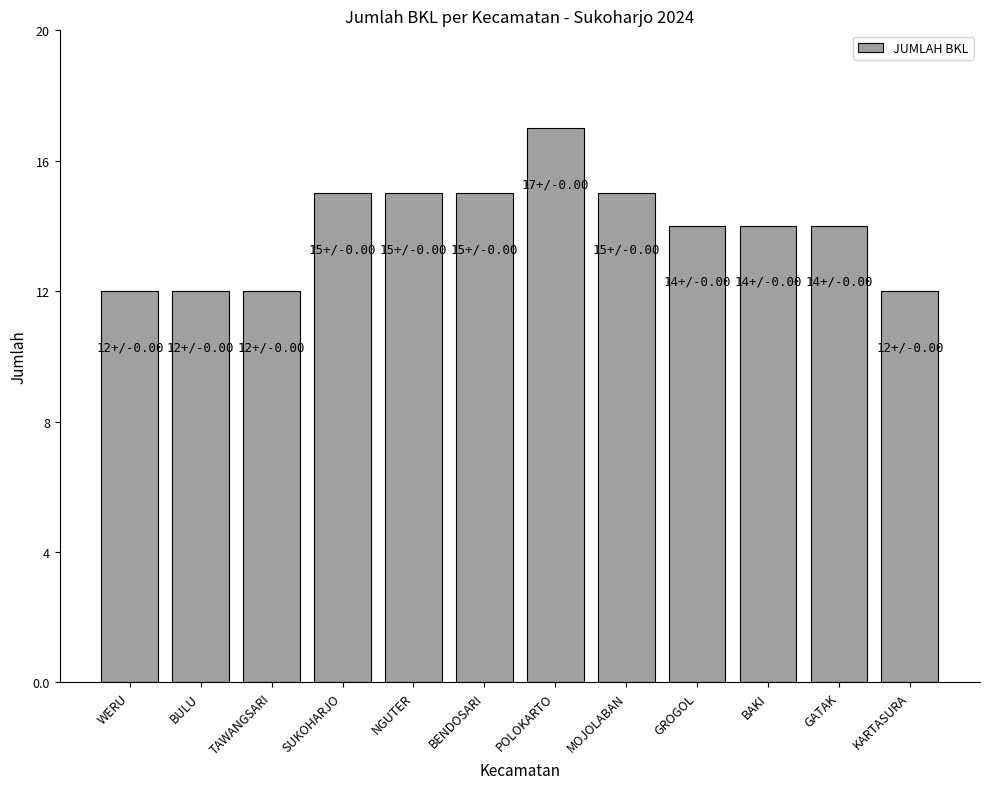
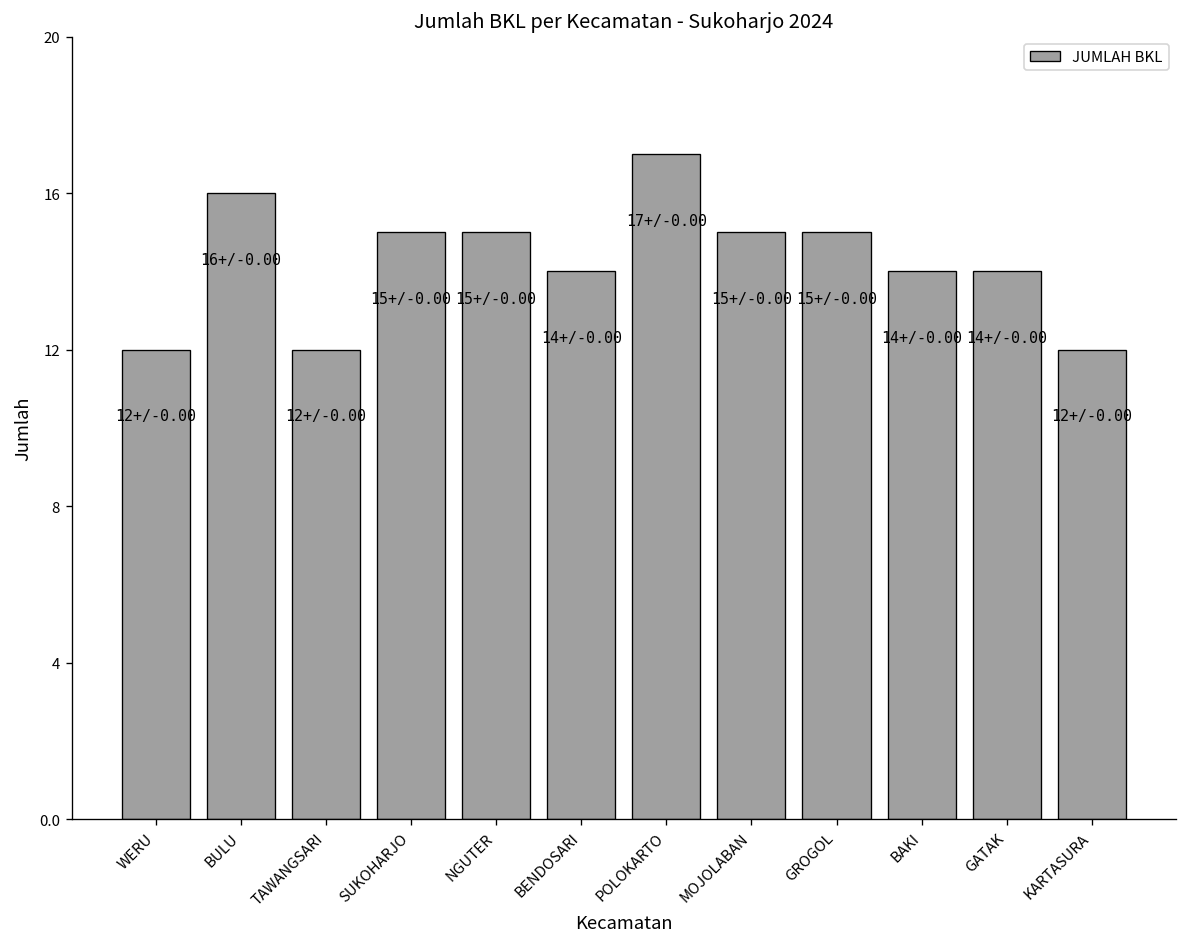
BULU: 12+/ -> 16+/
BENDOSARI: 15+/ -> 14+/
GROGOL: 14+/ -> 15+/
